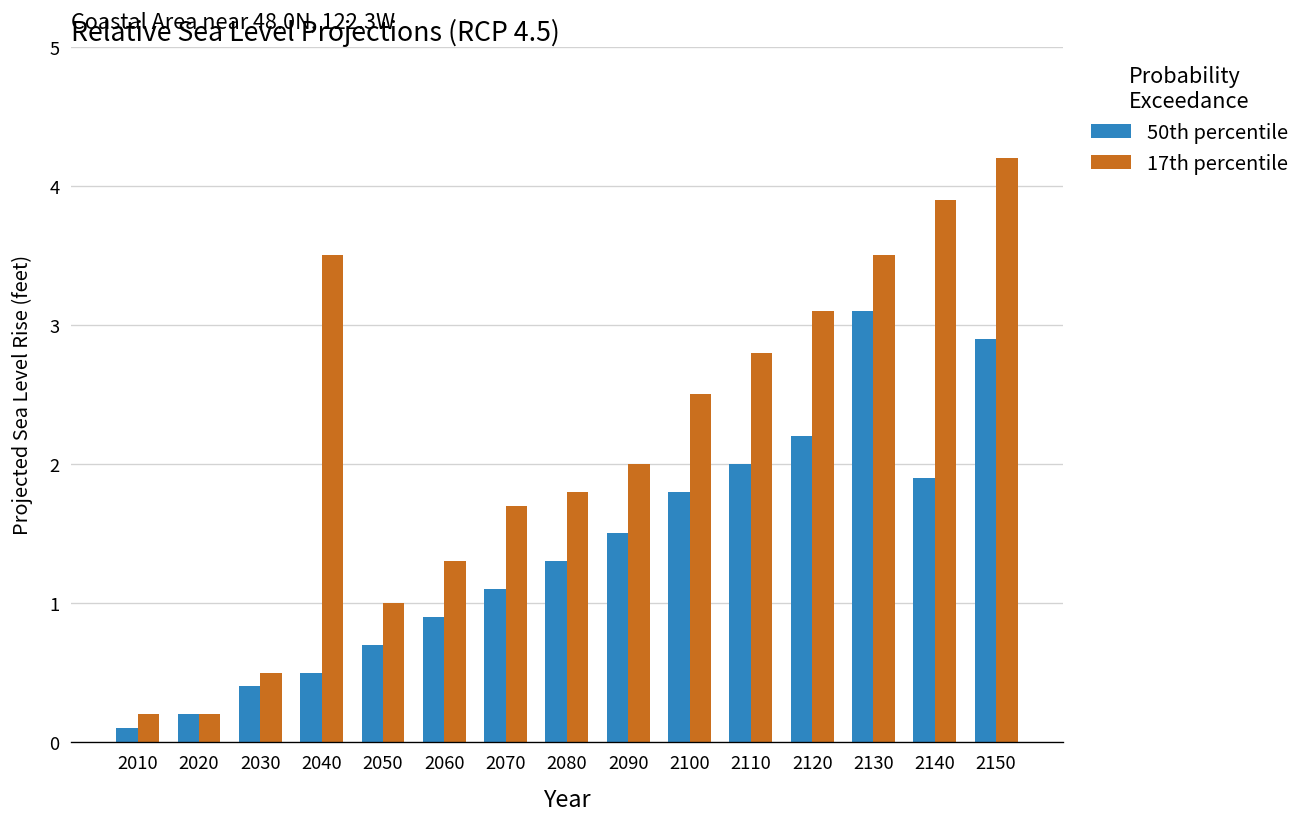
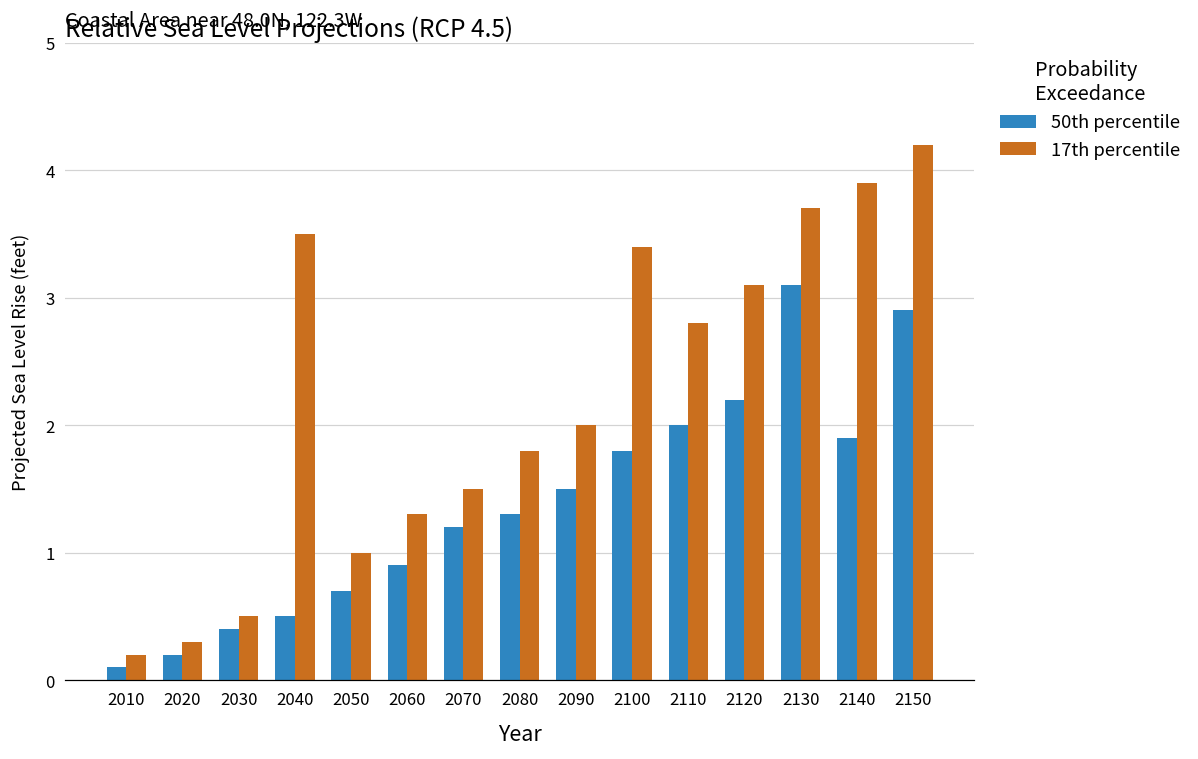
17th percentile, 2020: 0.2 -> 0.3
50th percentile, 2070: 1.1 -> 1.2
17th percentile, 2070: 1.7 -> 1.5
17th percentile, 2100: 2.5 -> 3.4
17th percentile, 2130: 3.5 -> 3.7
